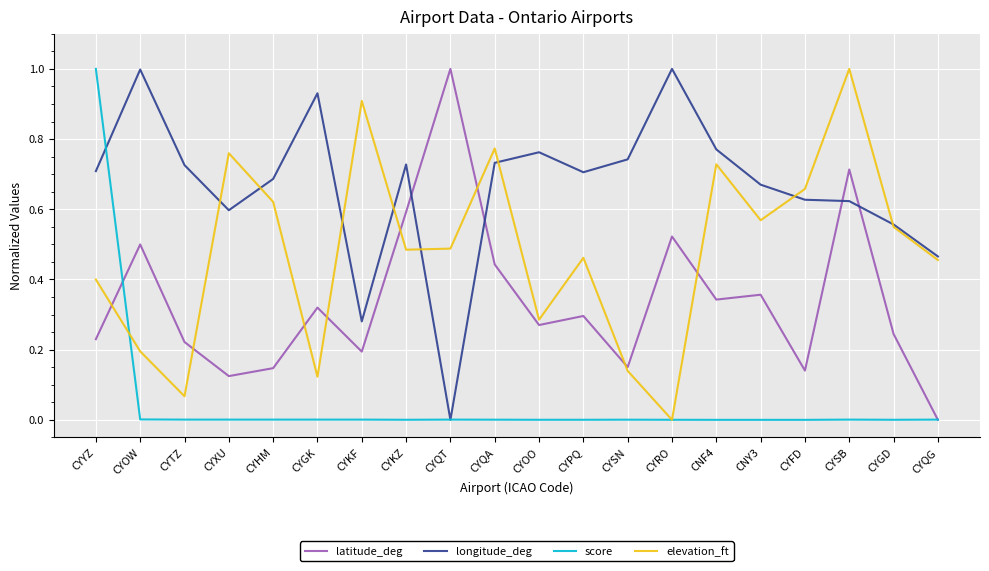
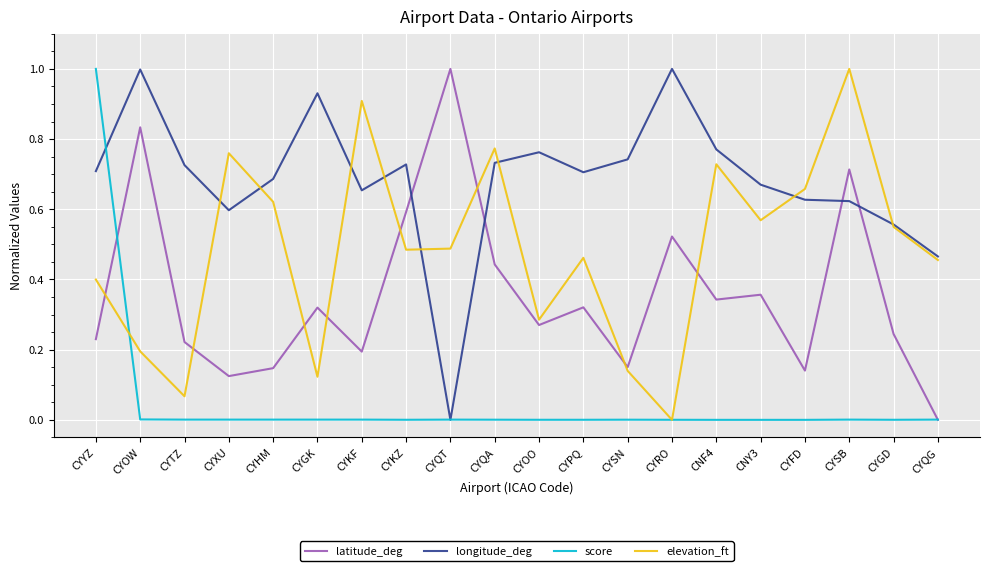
latitude_deg, CYOW: 0.50 -> 0.83
longitude_deg, CYKF: 0.28 -> 0.65
latitude_deg, CYPQ: 0.30 -> 0.32
